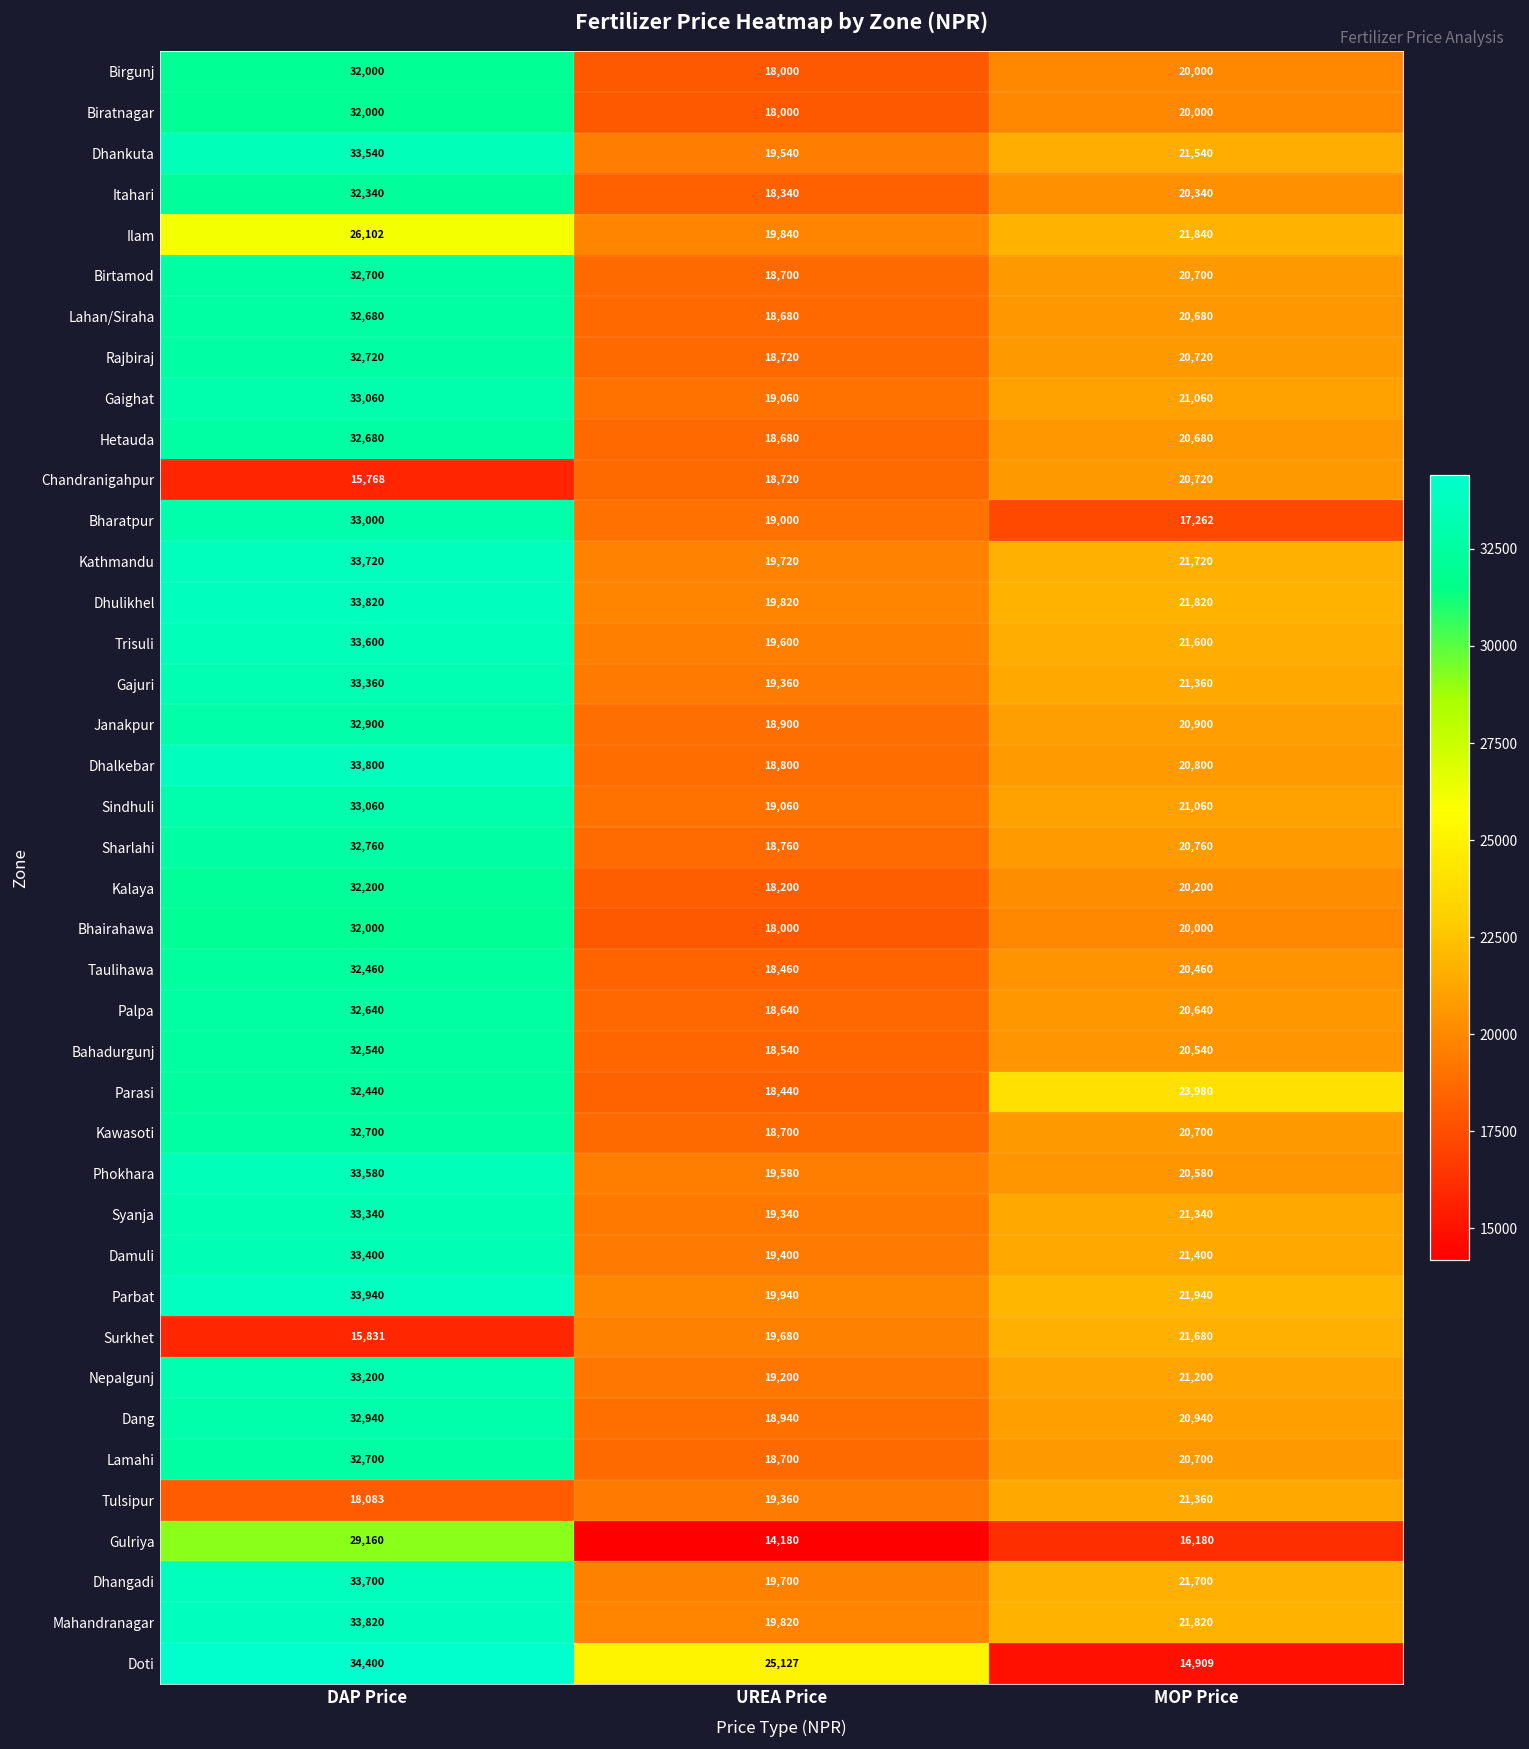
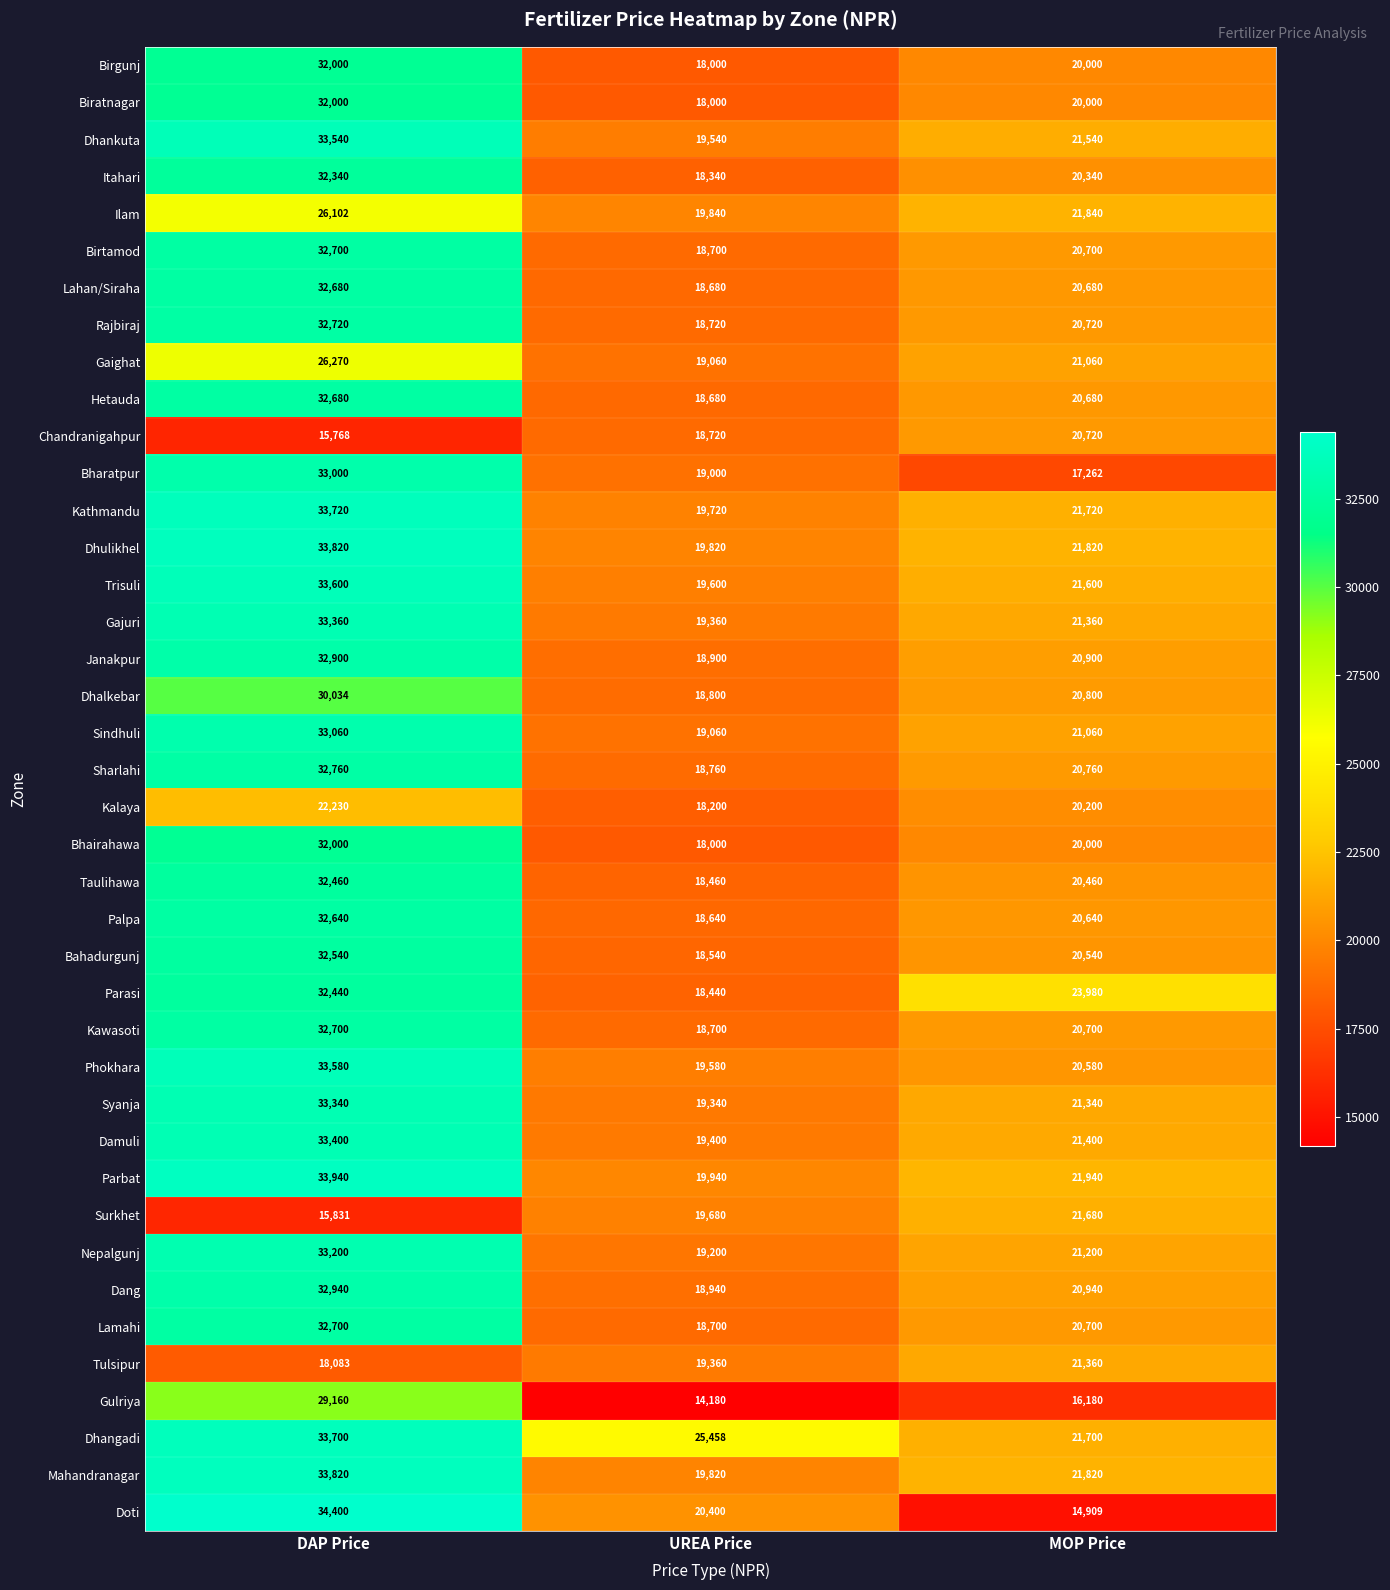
Gaighat, DAP Price: 33,060 -> 26,270
Dhalkebar, DAP Price: 33,800 -> 30,034
Kalaya, DAP Price: 32,200 -> 22,230
Dhangadi, UREA Price: 19,700 -> 25,458
Doti, UREA Price: 25,127 -> 20,400
